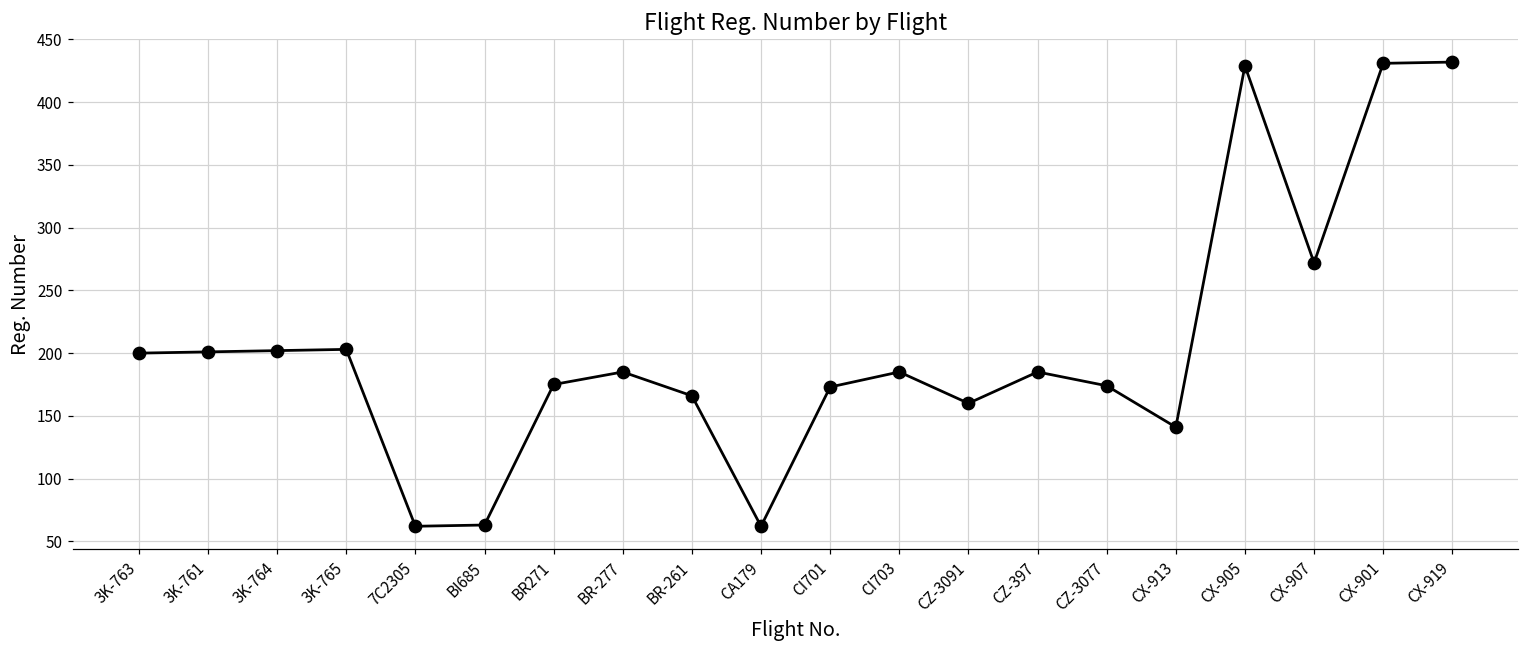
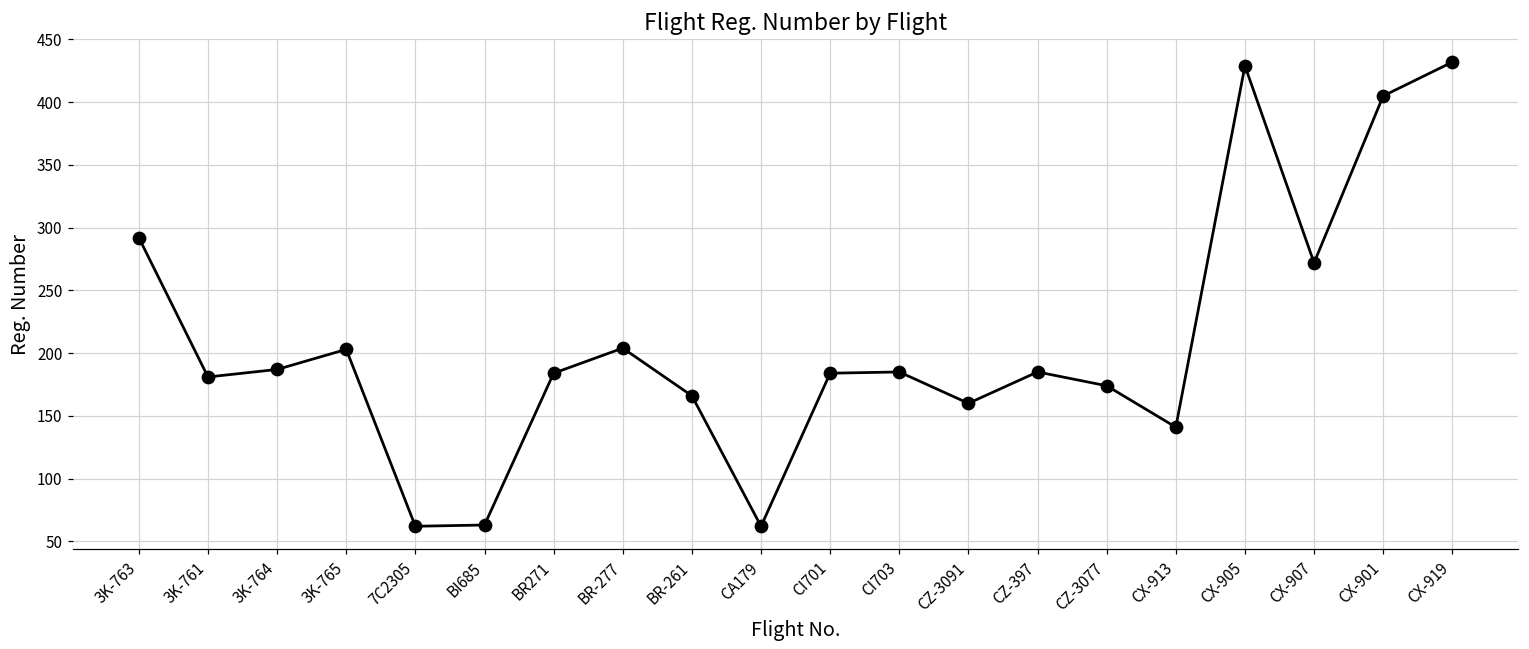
3K-763: 200 -> 292
3K-761: 201 -> 181
3K-764: 202 -> 187
BR271: 175 -> 184
BR-277: 185 -> 204
CI701: 173 -> 184
CX-901: 431 -> 405
